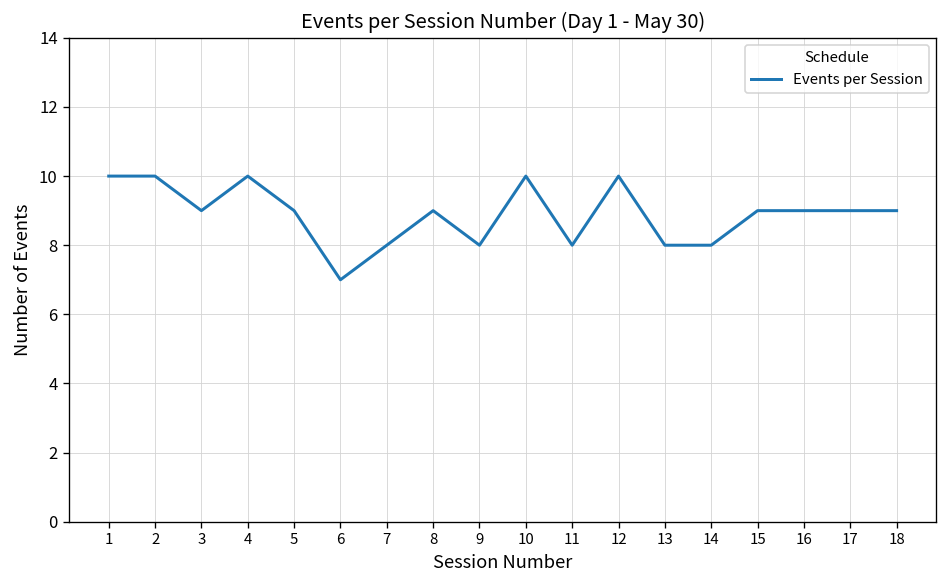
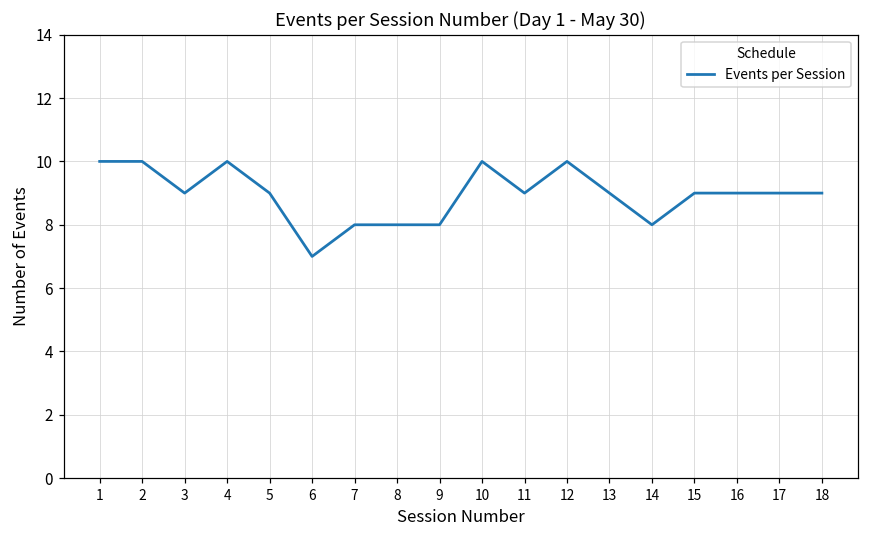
8: 9 -> 8
11: 8 -> 9
13: 8 -> 9
